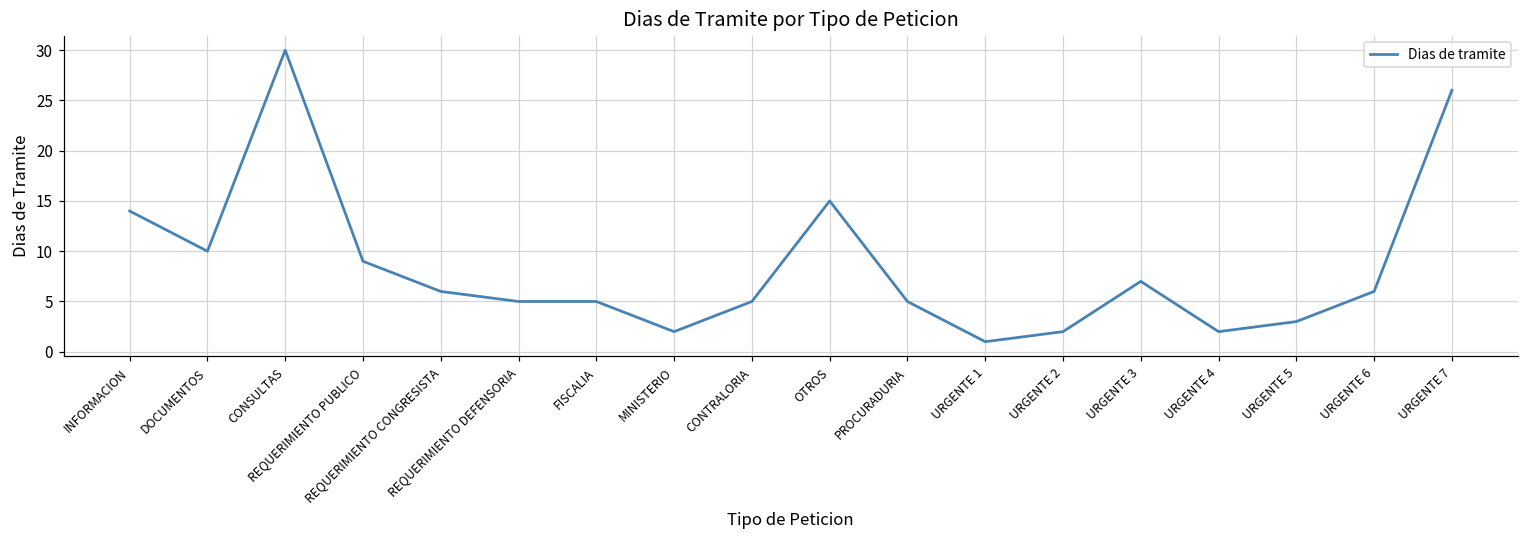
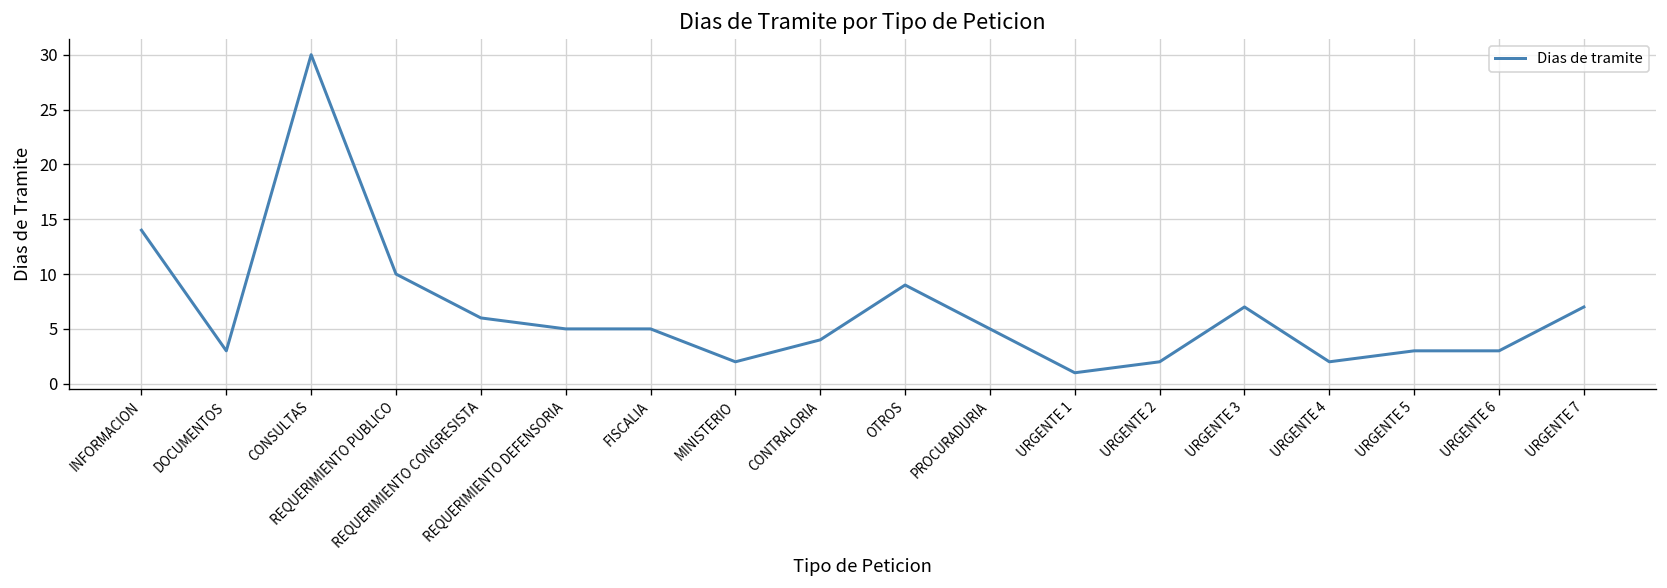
DOCUMENTOS: 10 -> 3
REQUERIMIENTO PUBLICO: 9 -> 10
CONTRALORIA: 5 -> 4
OTROS: 15 -> 9
URGENTE 6: 6 -> 3
URGENTE 7: 26 -> 7
